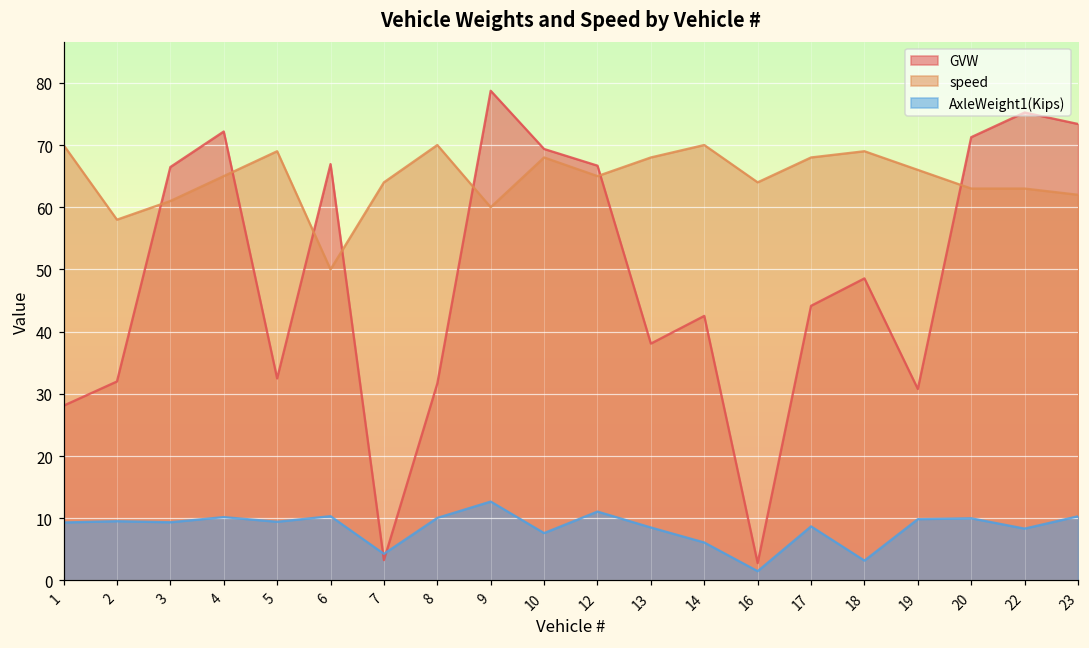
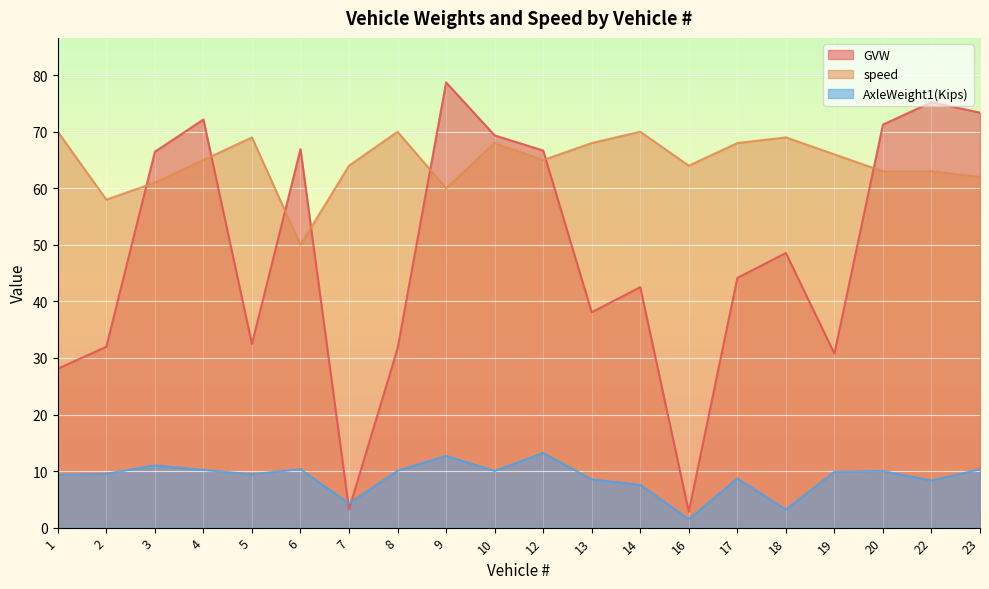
AxleWeight1(Kips), 3: 9 -> 11
AxleWeight1(Kips), 10: 8 -> 10
AxleWeight1(Kips), 12: 11 -> 13
AxleWeight1(Kips), 14: 6 -> 8
